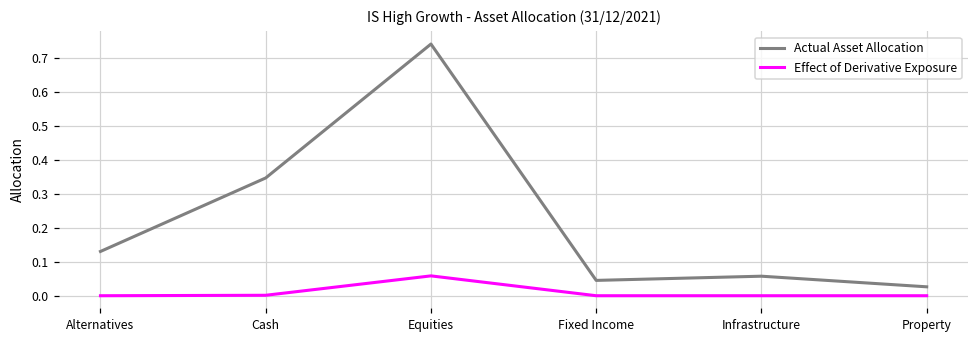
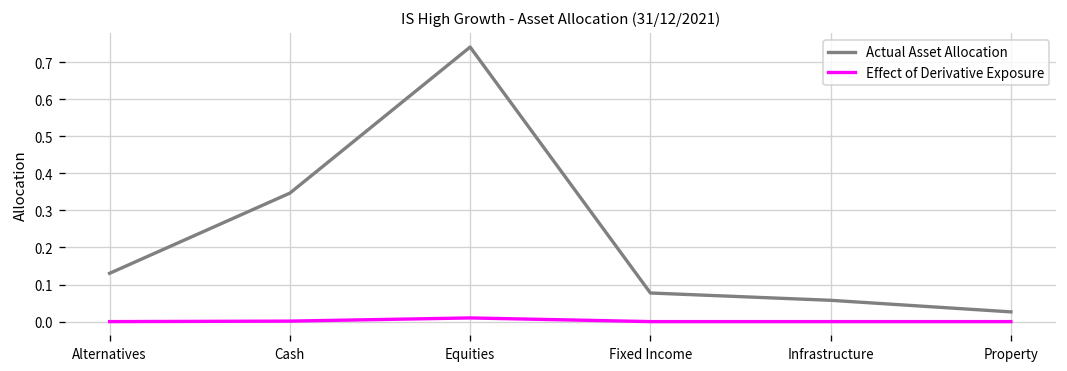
Effect of Derivative Exposure, Equities: 0.06 -> 0.01
Actual Asset Allocation, Fixed Income: 0.05 -> 0.08
